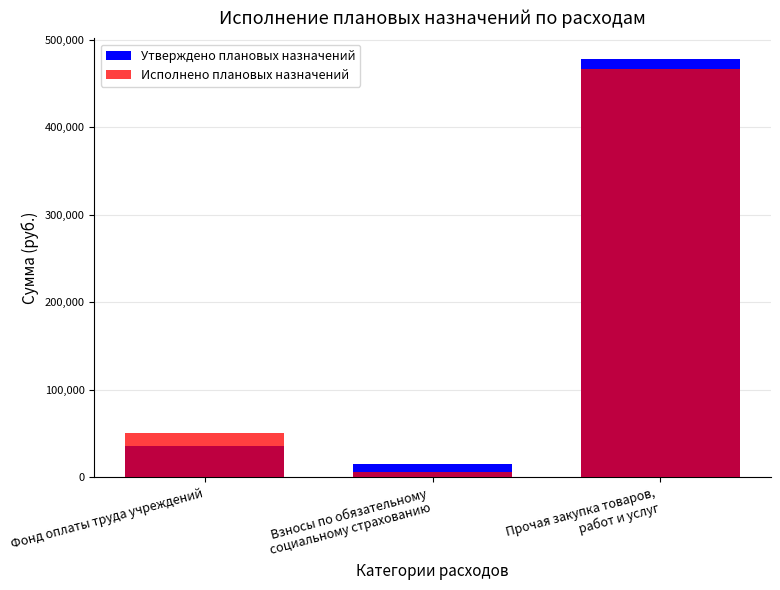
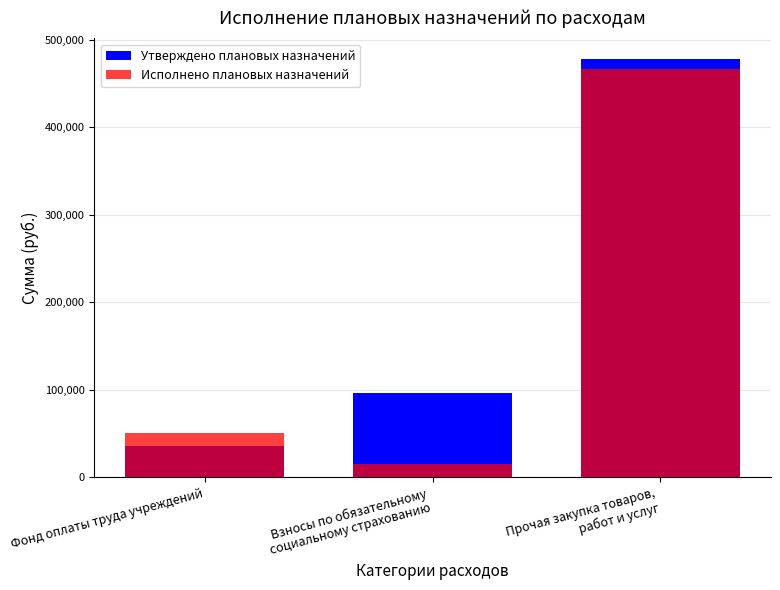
Утверждено плановых назначений, Взносы по обязательному социальному страхованию: 20,000 -> 100,000
Исполнено плановых назначений, Взносы по обязательному социальному страхованию: 10,000 -> 20,000
